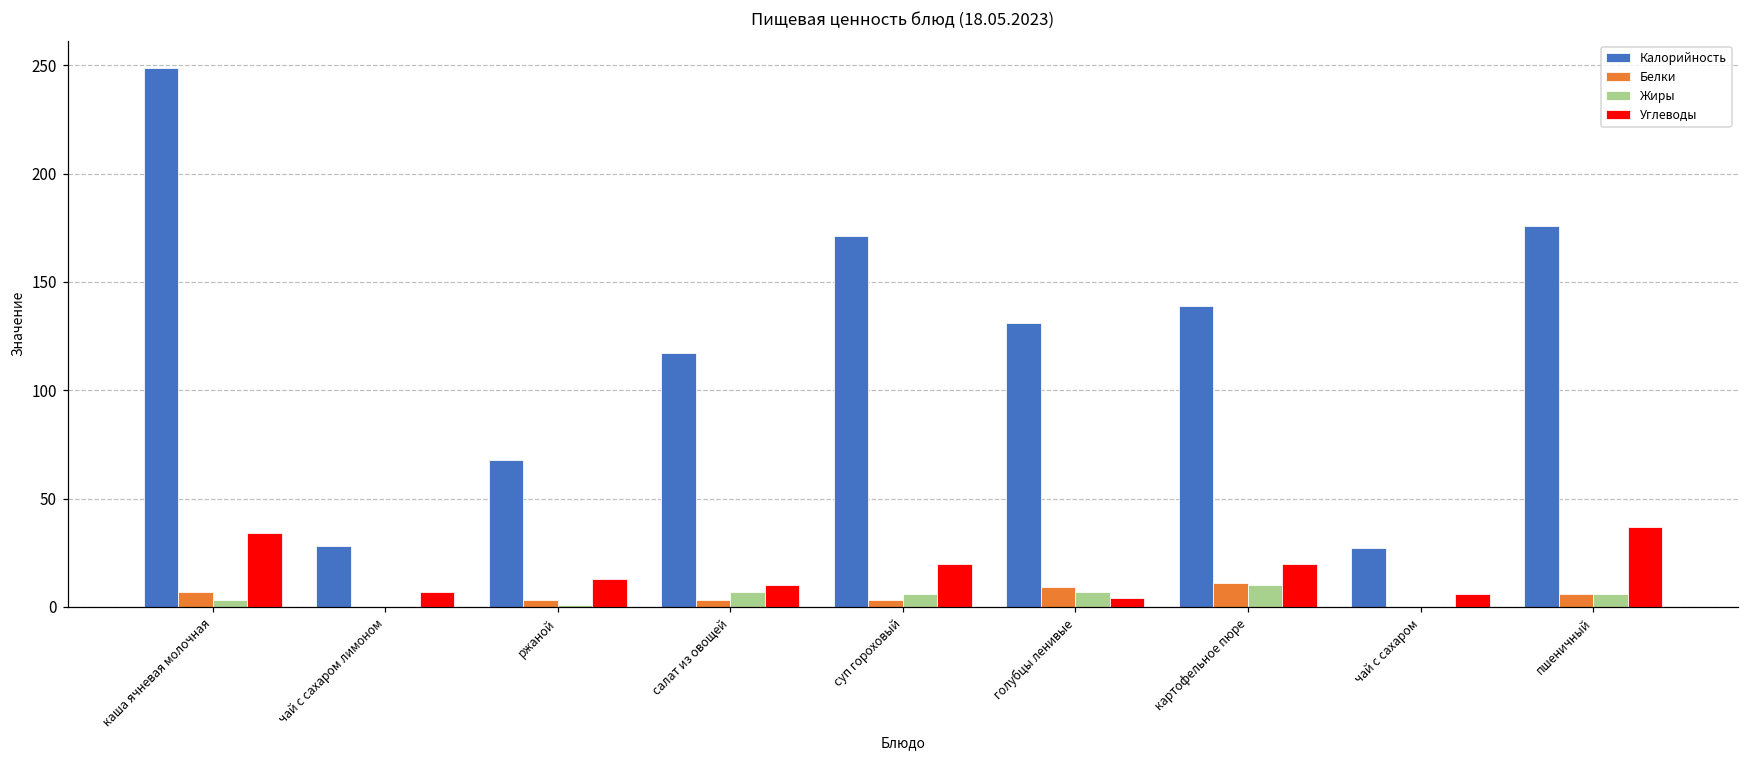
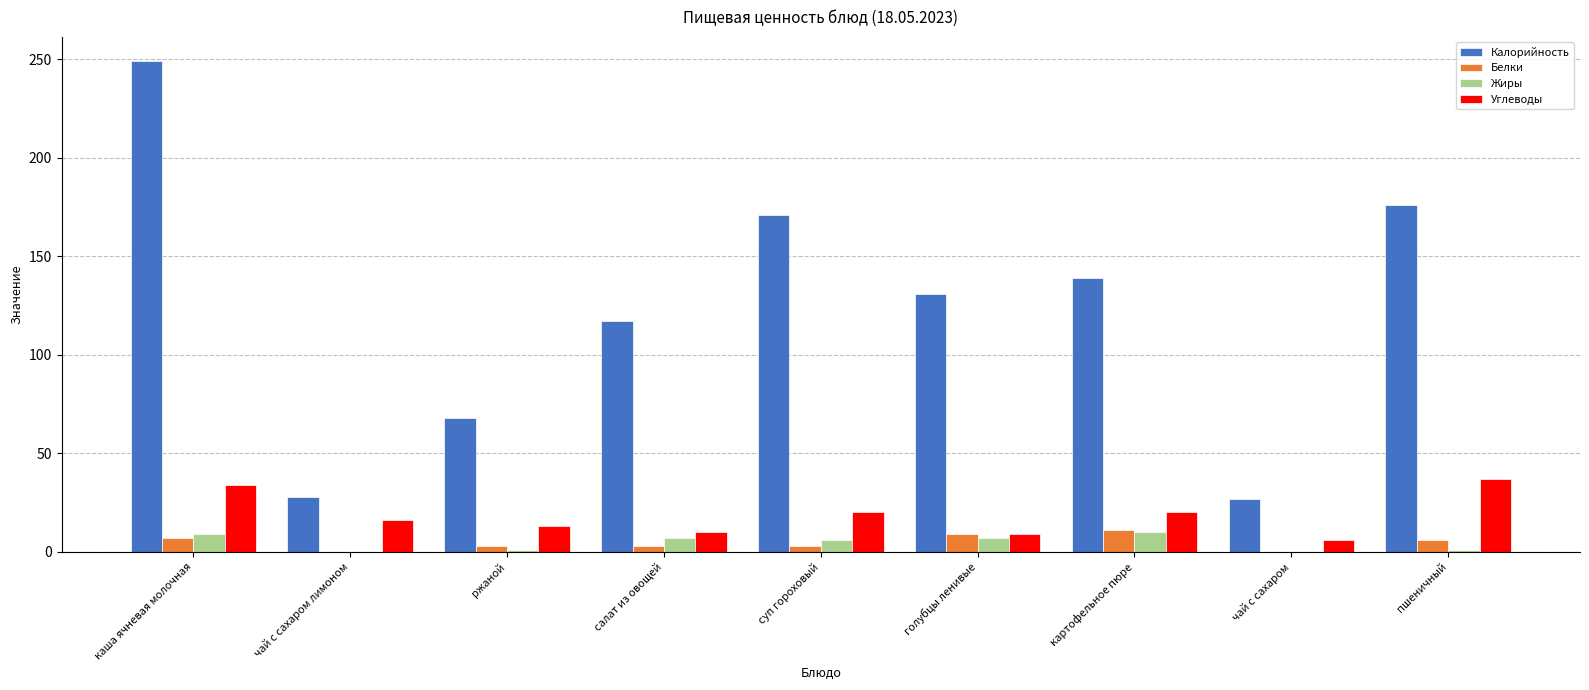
Жиры, каша ячневая молочная: 3 -> 9
Углеводы, чай с сахаром лимоном: 7 -> 16
Углеводы, голубцы ленивые: 4 -> 9
Жиры, пшеничный: 6 -> 1
